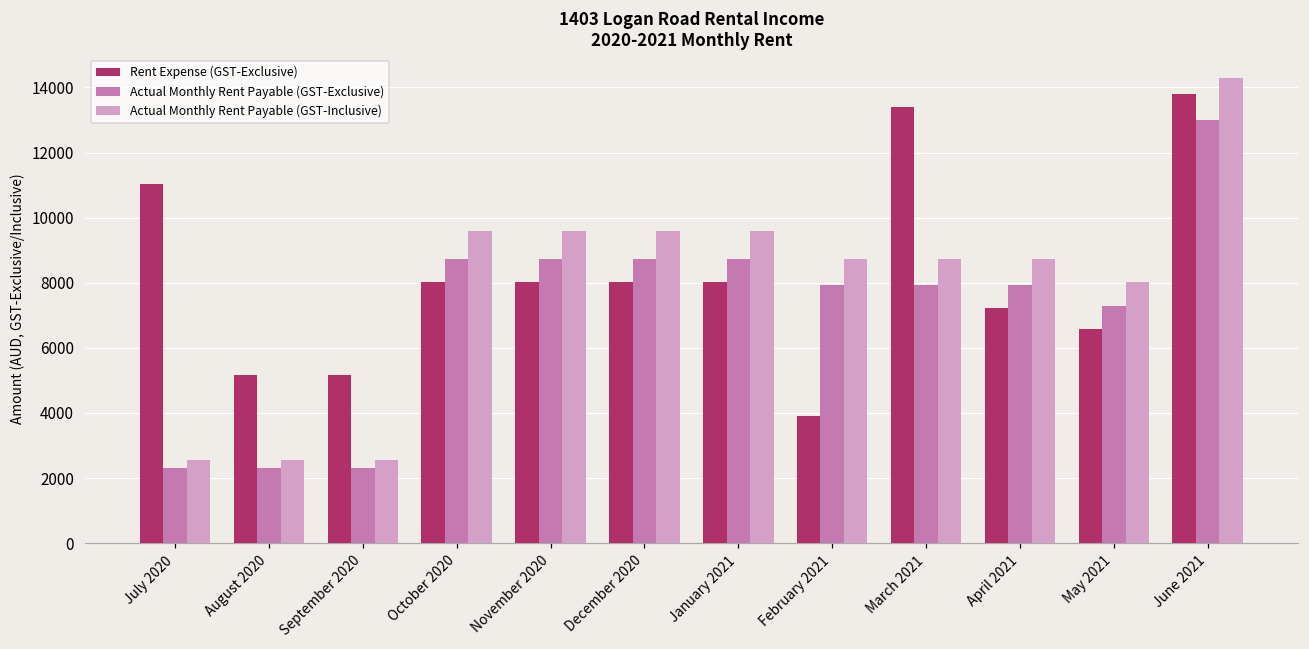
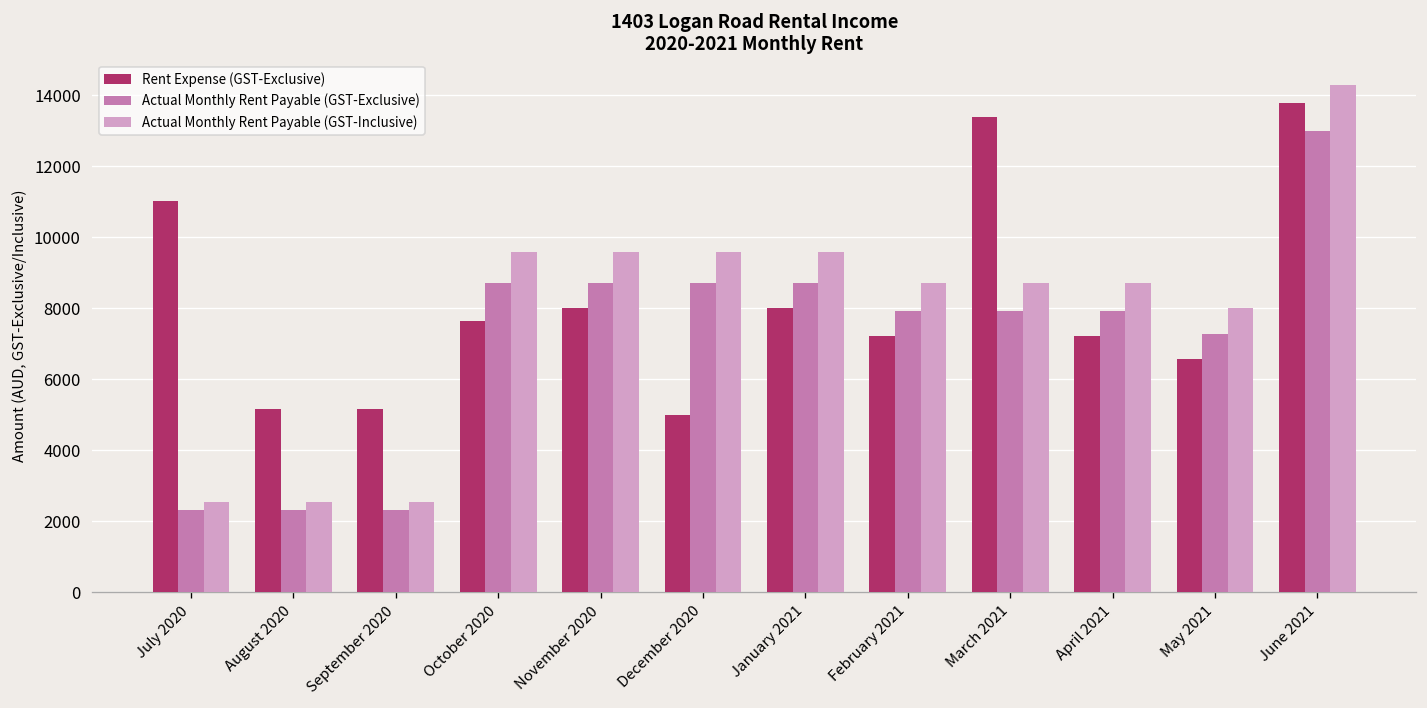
Rent Expense (GST-Exclusive), October 2020: 8000 -> 7600
Rent Expense (GST-Exclusive), December 2020: 8000 -> 5000
Rent Expense (GST-Exclusive), February 2021: 3900 -> 7200
